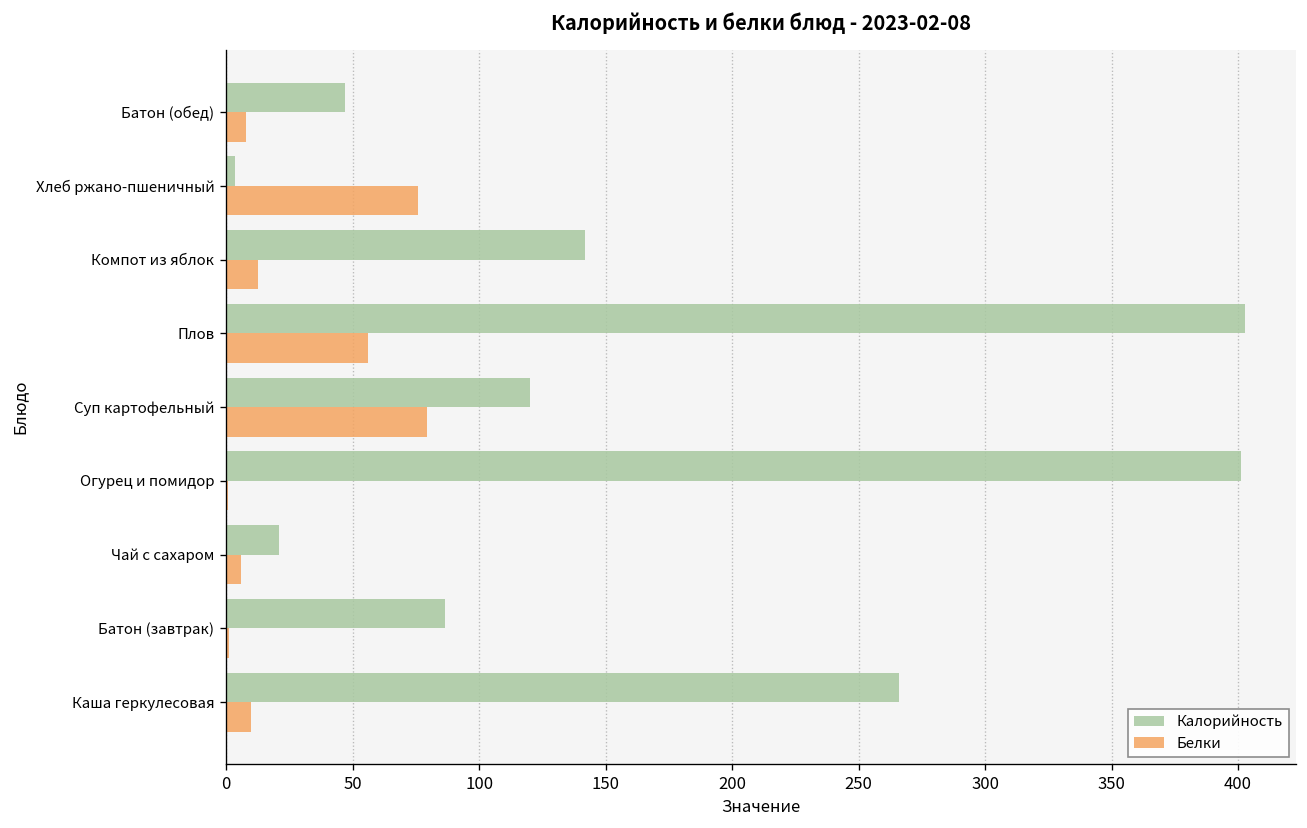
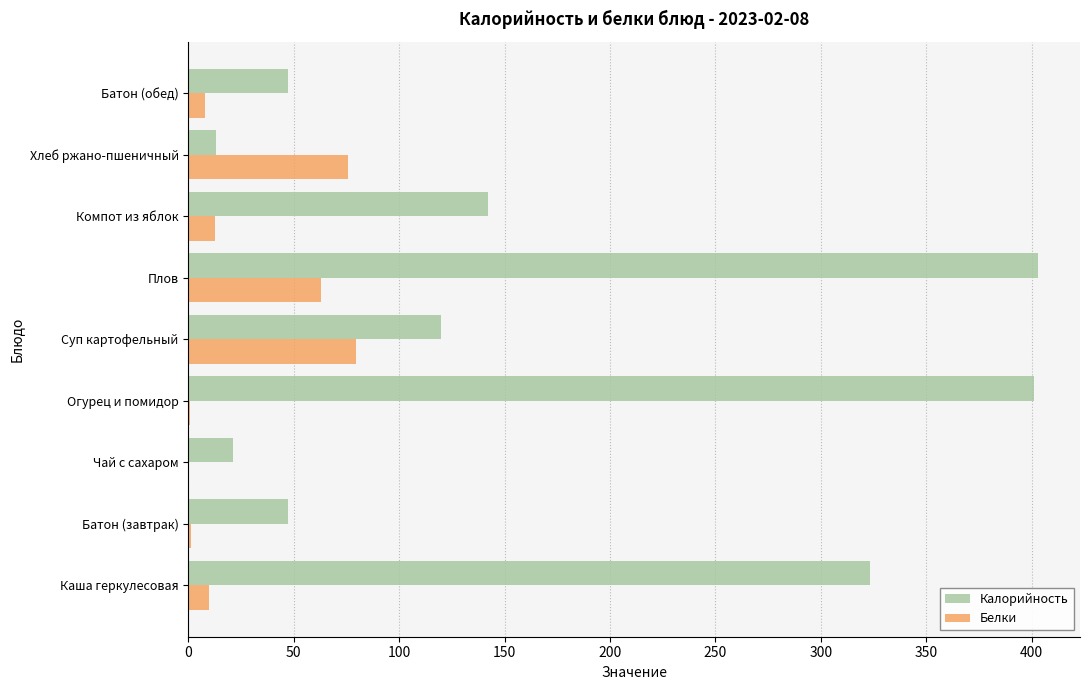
Калорийность, Хлеб ржано-пшеничный: 4 -> 13
Белки, Плов: 56 -> 63
Белки, Чай с сахаром: 6 -> 0
Калорийность, Батон (завтрак): 87 -> 47
Калорийность, Каша геркулесовая: 266 -> 324
